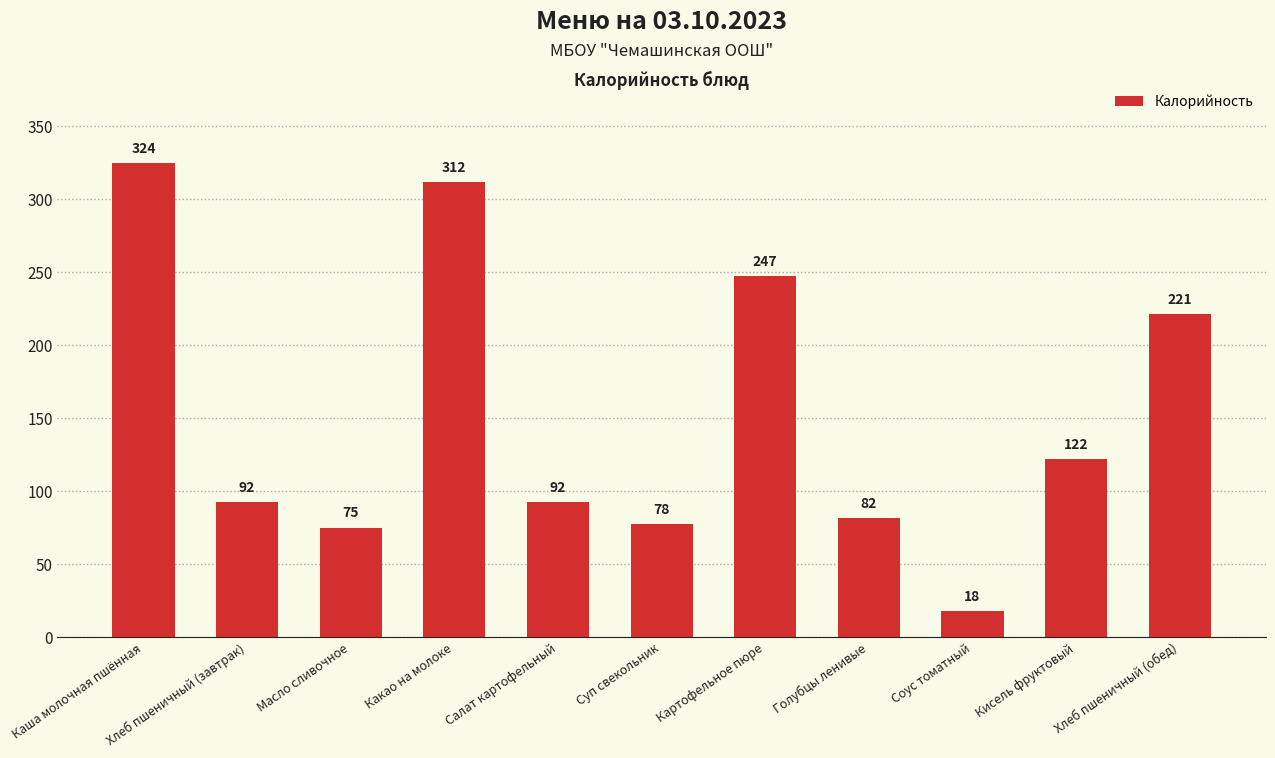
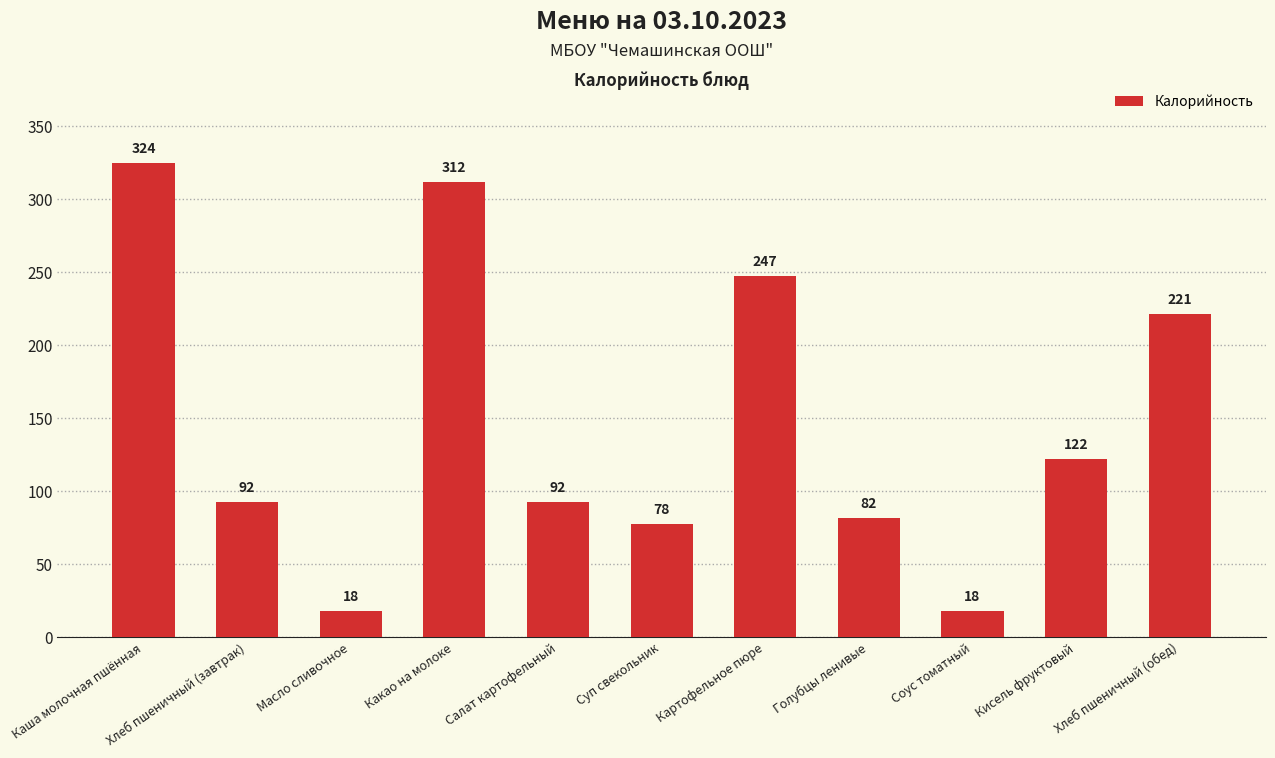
Масло сливочное: 75 -> 18
